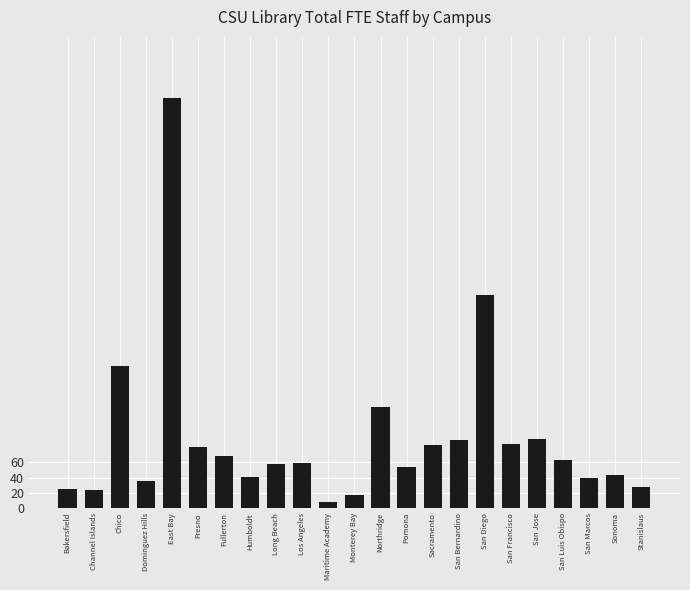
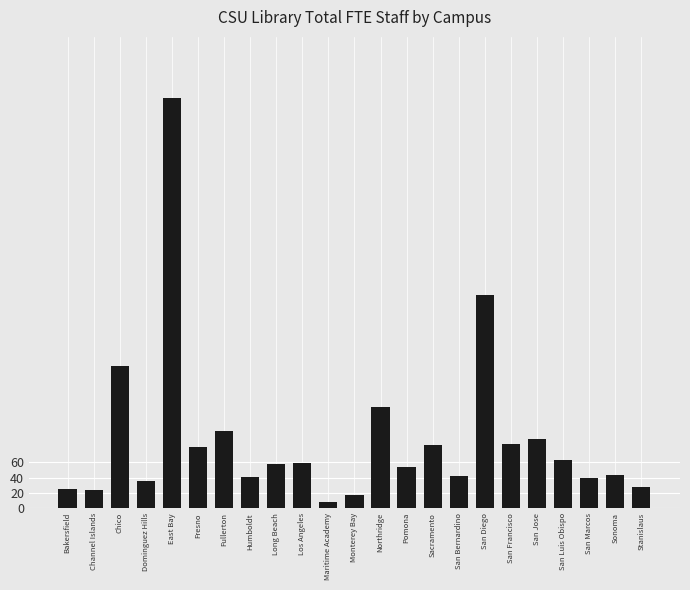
Fullerton: 70 -> 100
San Bernardino: 90 -> 40
